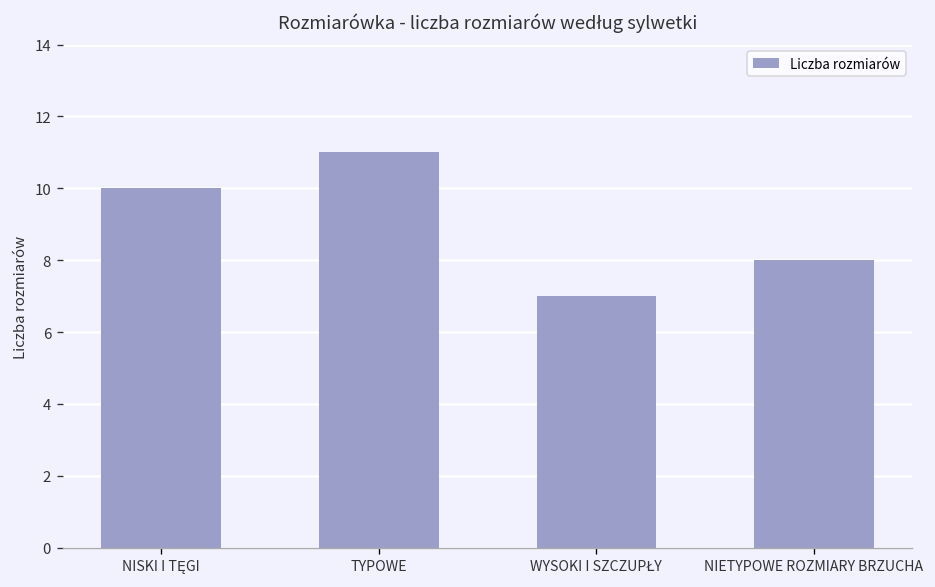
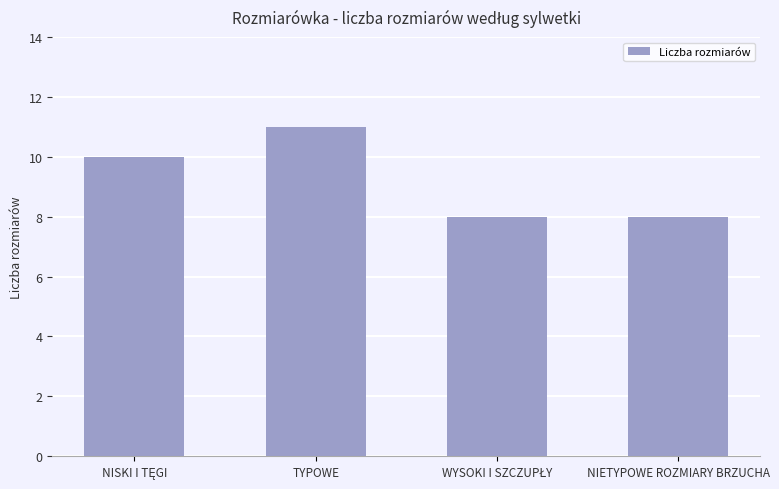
WYSOKI I SZCZUPŁY: 7 -> 8
